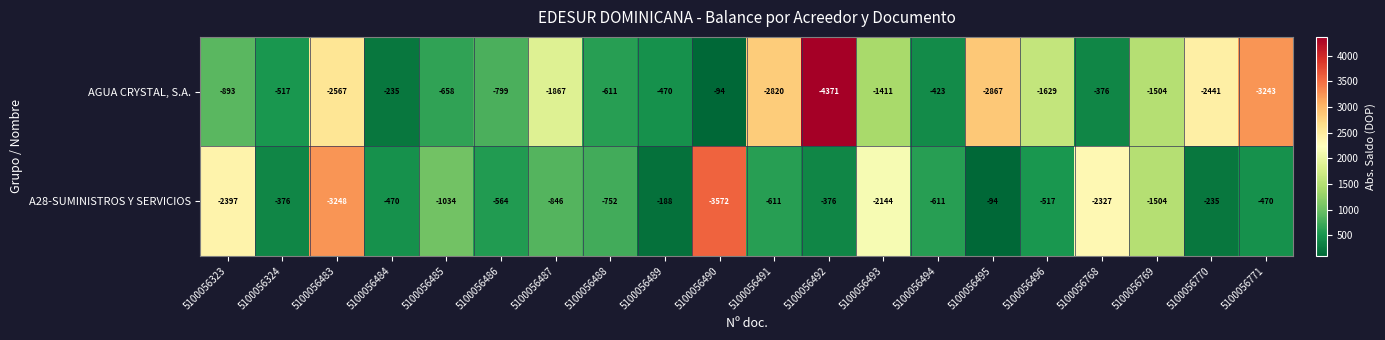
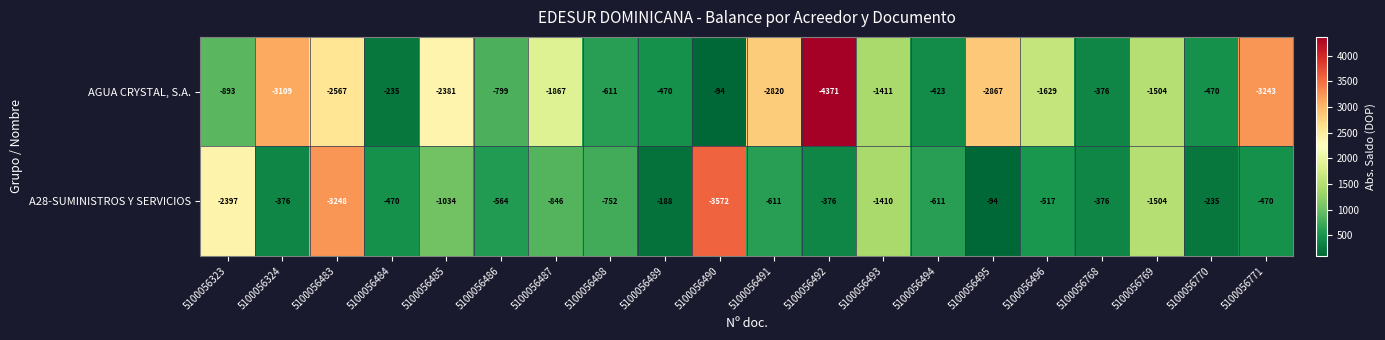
AGUA CRYSTAL, S.A., 5100056324: -517 -> -3109
AGUA CRYSTAL, S.A., 5100056485: -658 -> -2381
AGUA CRYSTAL, S.A., 5100056770: -2441 -> -470
A28-SUMINISTROS Y SERVICIOS, 5100056493: -2144 -> -1410
A28-SUMINISTROS Y SERVICIOS, 5100056768: -2327 -> -376
